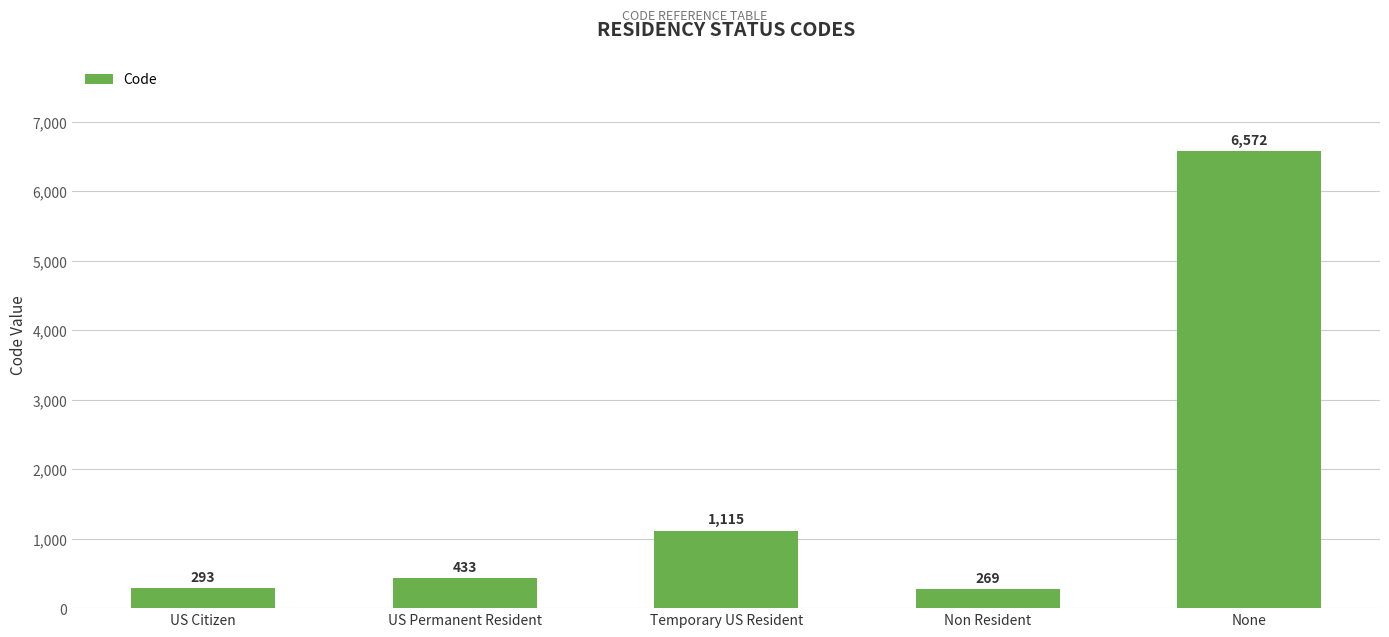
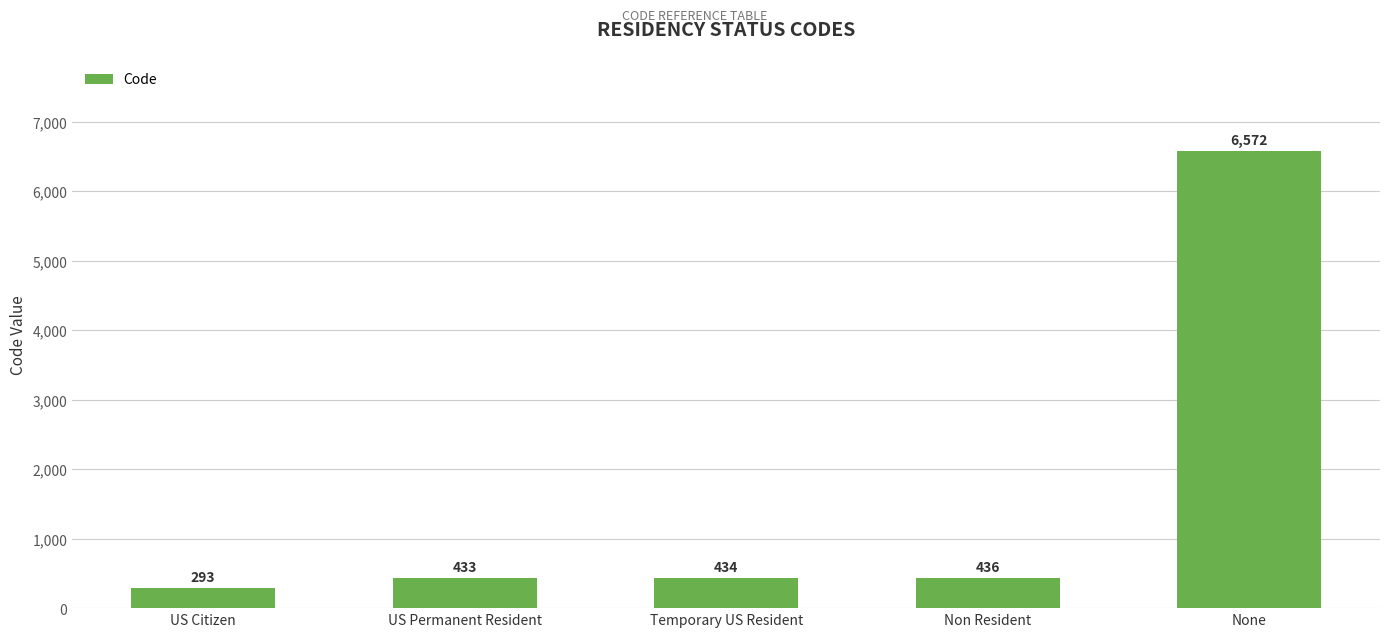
Temporary US Resident: 1,115 -> 434
Non Resident: 269 -> 436
